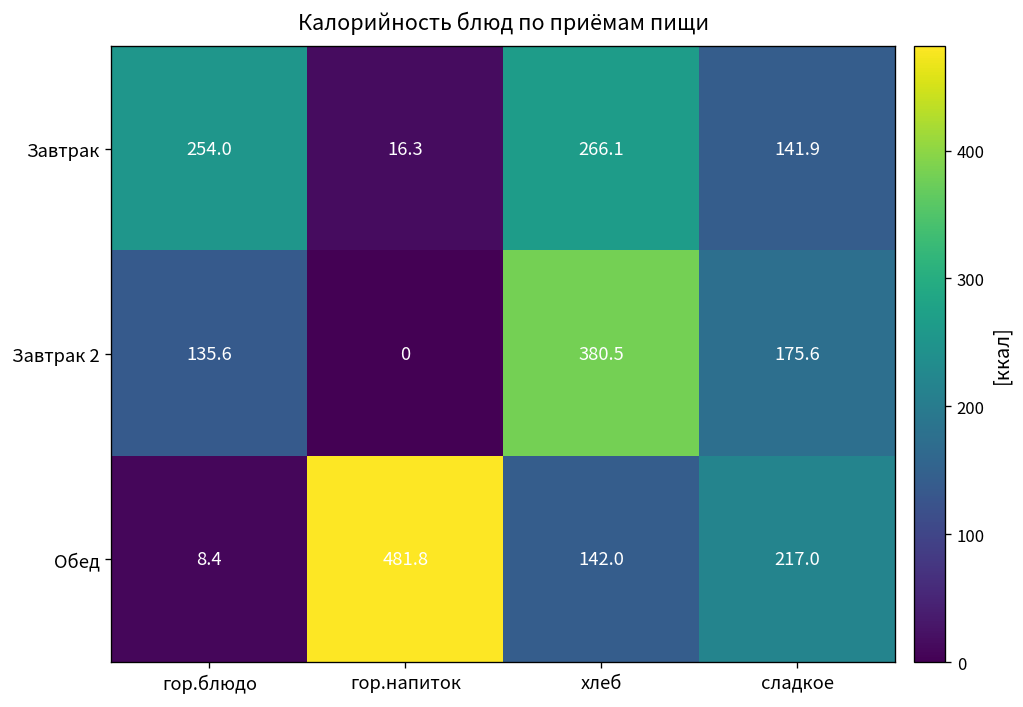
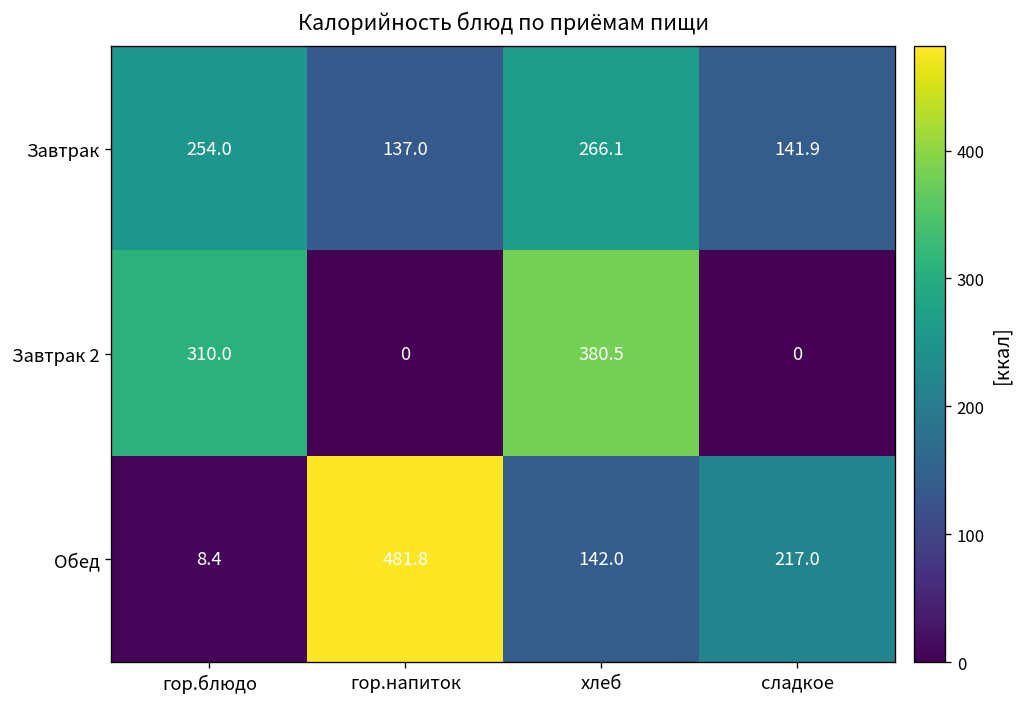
Завтрак, гор.напиток: 16.3 -> 137.0
Завтрак 2, гор.блюдо: 135.6 -> 310.0
Завтрак 2, сладкое: 175.6 -> 0
